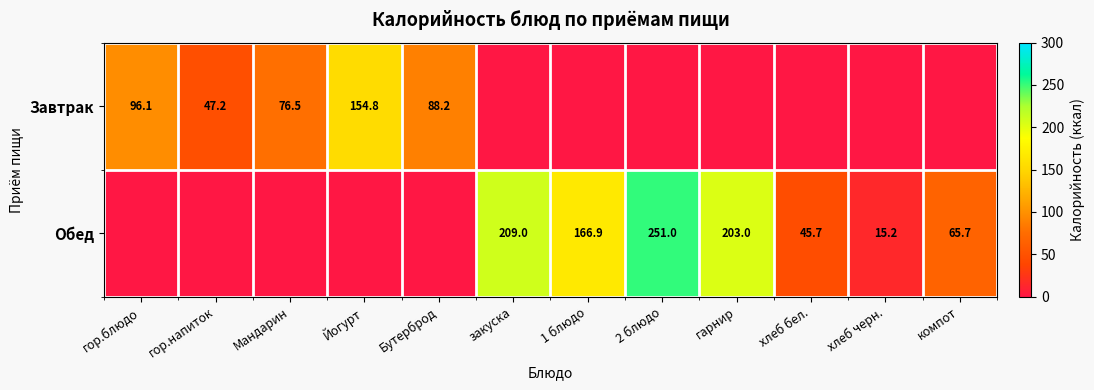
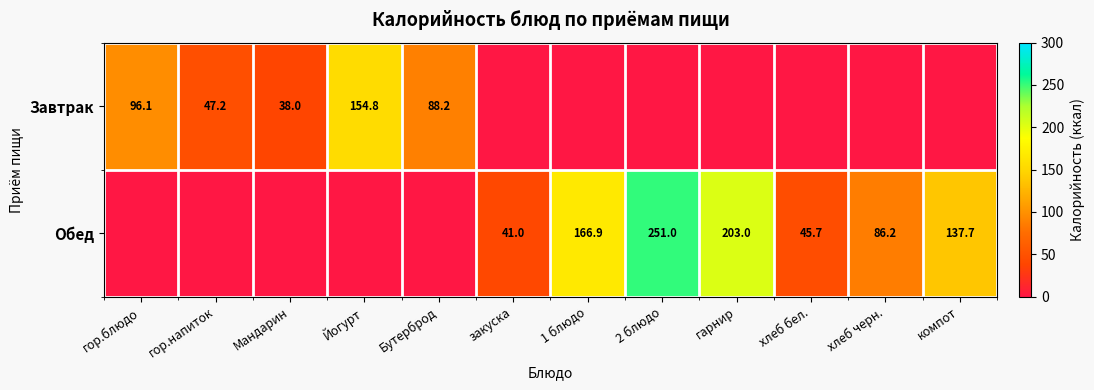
Завтрак, Мандарин: 76.5 -> 38.0
Обед, закуска: 209.0 -> 41.0
Обед, хлеб черн.: 15.2 -> 86.2
Обед, компот: 65.7 -> 137.7
